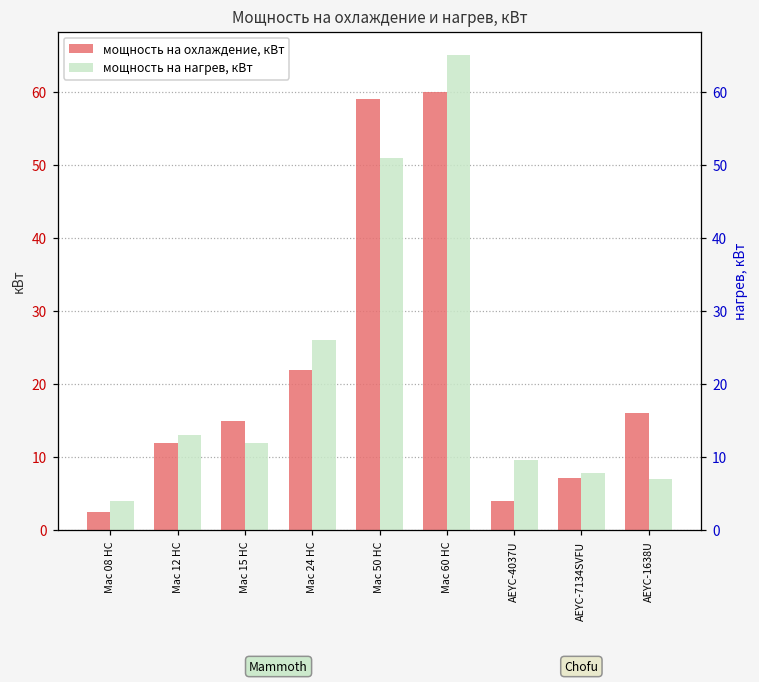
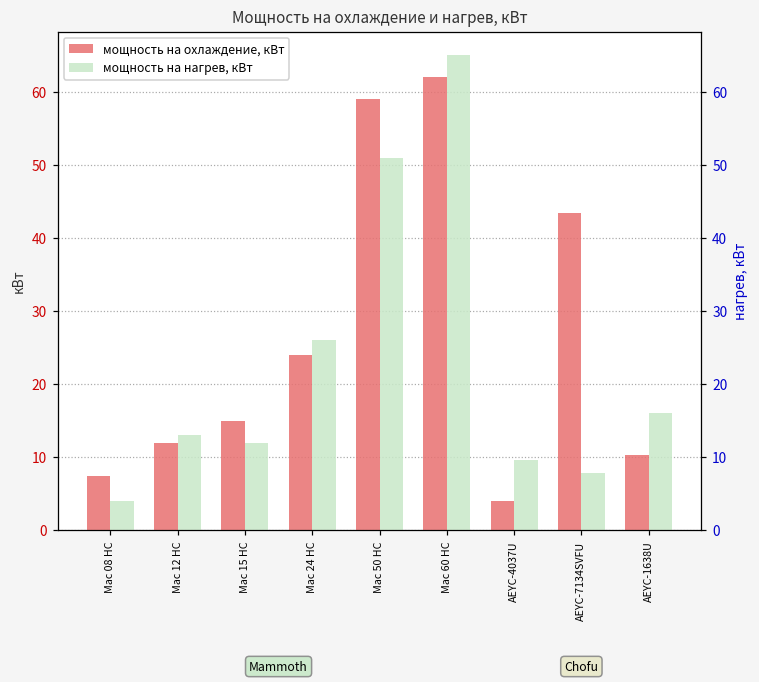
мощность на охлаждение, кВт, Mac 08 HC: 3 -> 8
мощность на охлаждение, кВт, Mac 24 HC: 22 -> 24
мощность на охлаждение, кВт, Mac 60 HC: 60 -> 62
мощность на охлаждение, кВт, AEYC-7134SVFU: 7 -> 44
мощность на охлаждение, кВт, AEYC-1638U: 16 -> 10
мощность на нагрев, кВт, AEYC-1638U: 7 -> 16
